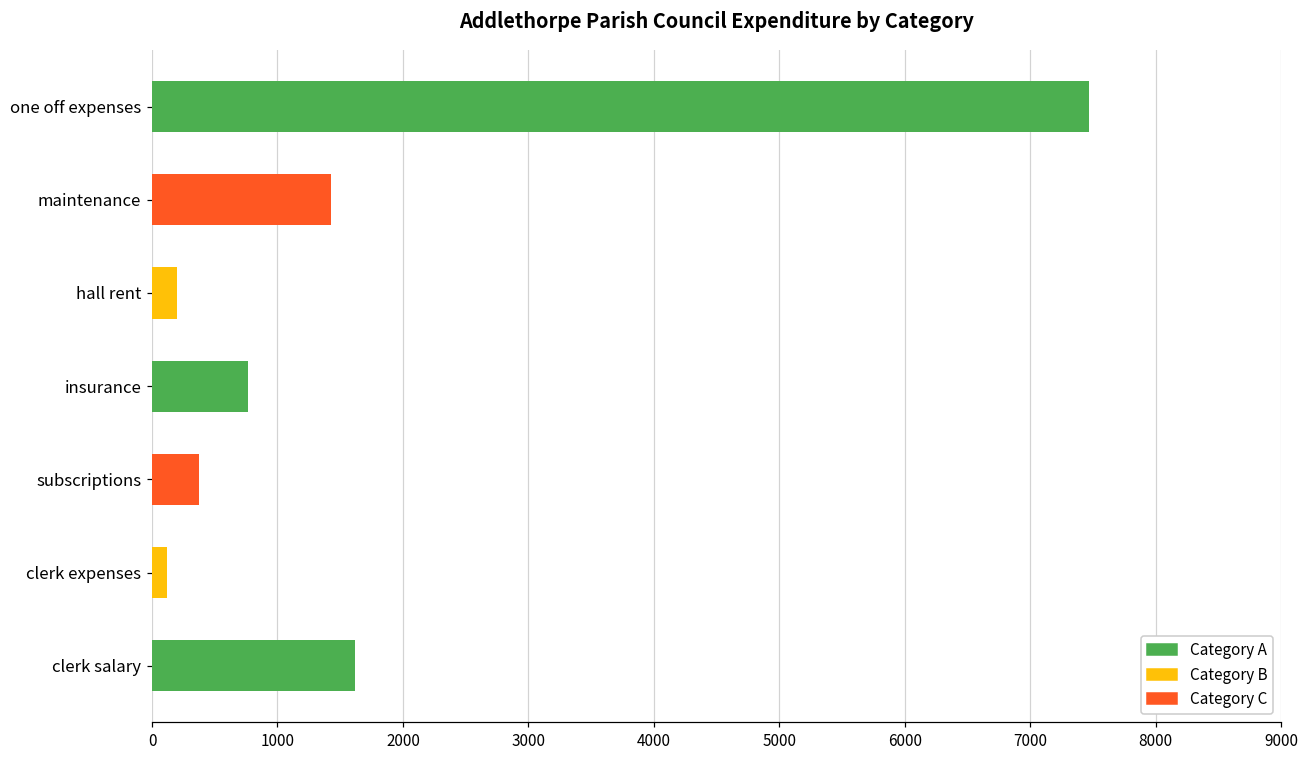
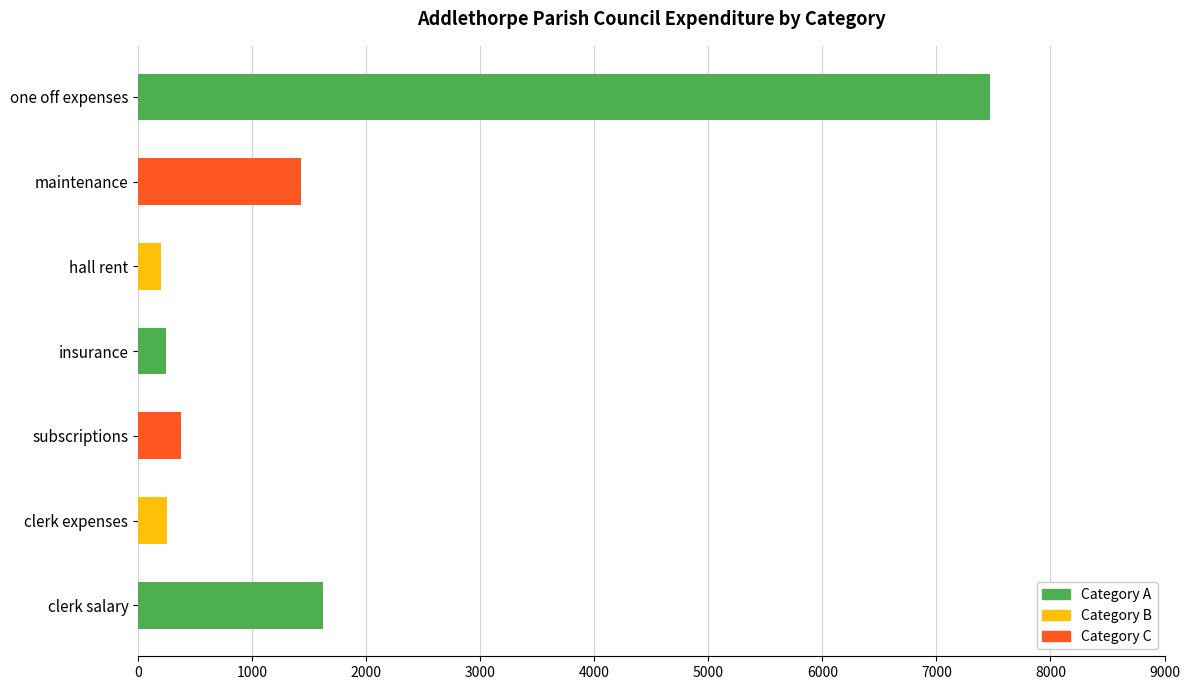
insurance: 760 -> 240
clerk expenses: 120 -> 260
